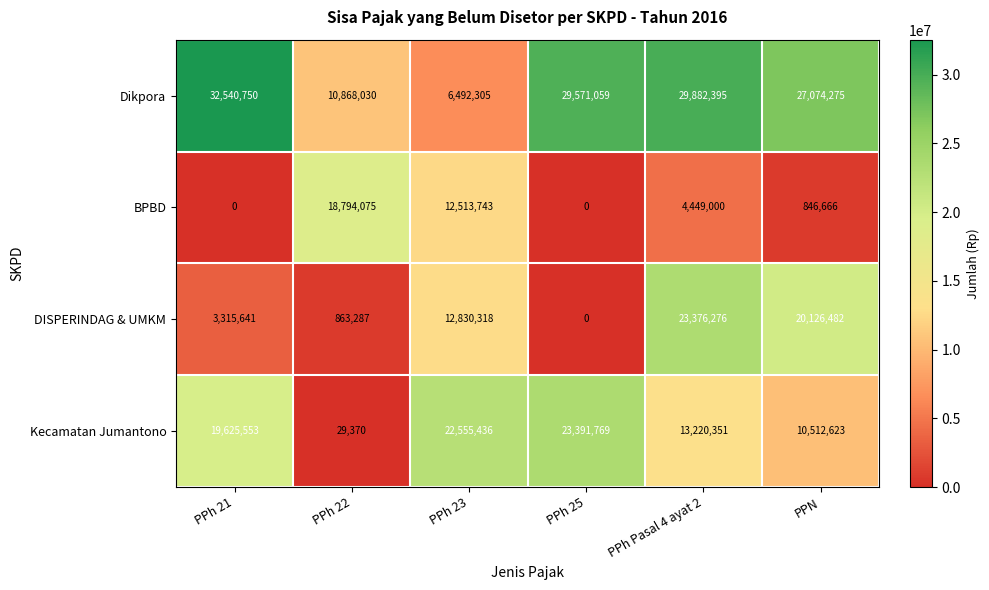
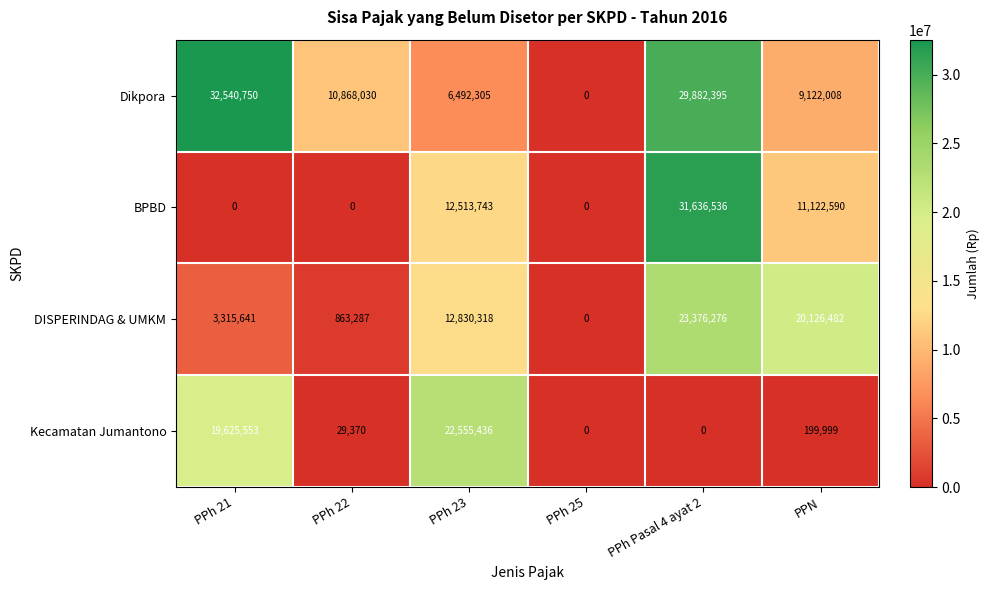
Dikpora, PPh 25: 29,571,059 -> 0
Dikpora, PPN: 27,074,275 -> 9,122,008
BPBD, PPh 22: 18,794,075 -> 0
BPBD, PPh Pasal 4 ayat 2: 4,449,000 -> 31,636,536
BPBD, PPN: 846,666 -> 11,122,590
Kecamatan Jumantono, PPh 25: 23,391,769 -> 0
Kecamatan Jumantono, PPh Pasal 4 ayat 2: 13,220,351 -> 0
Kecamatan Jumantono, PPN: 10,512,623 -> 199,999
